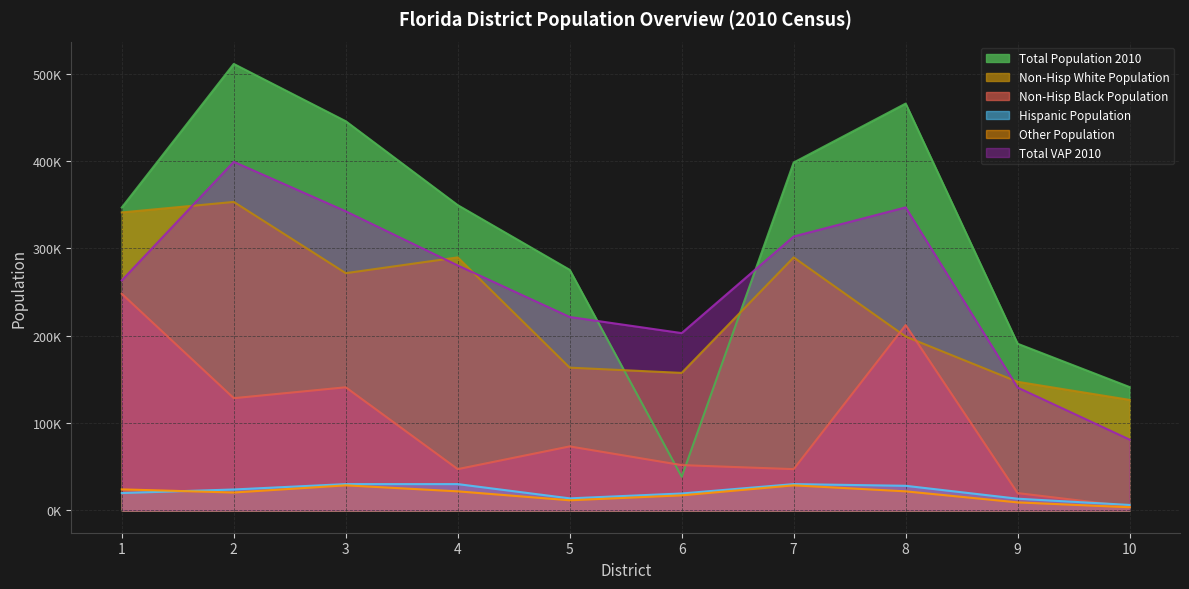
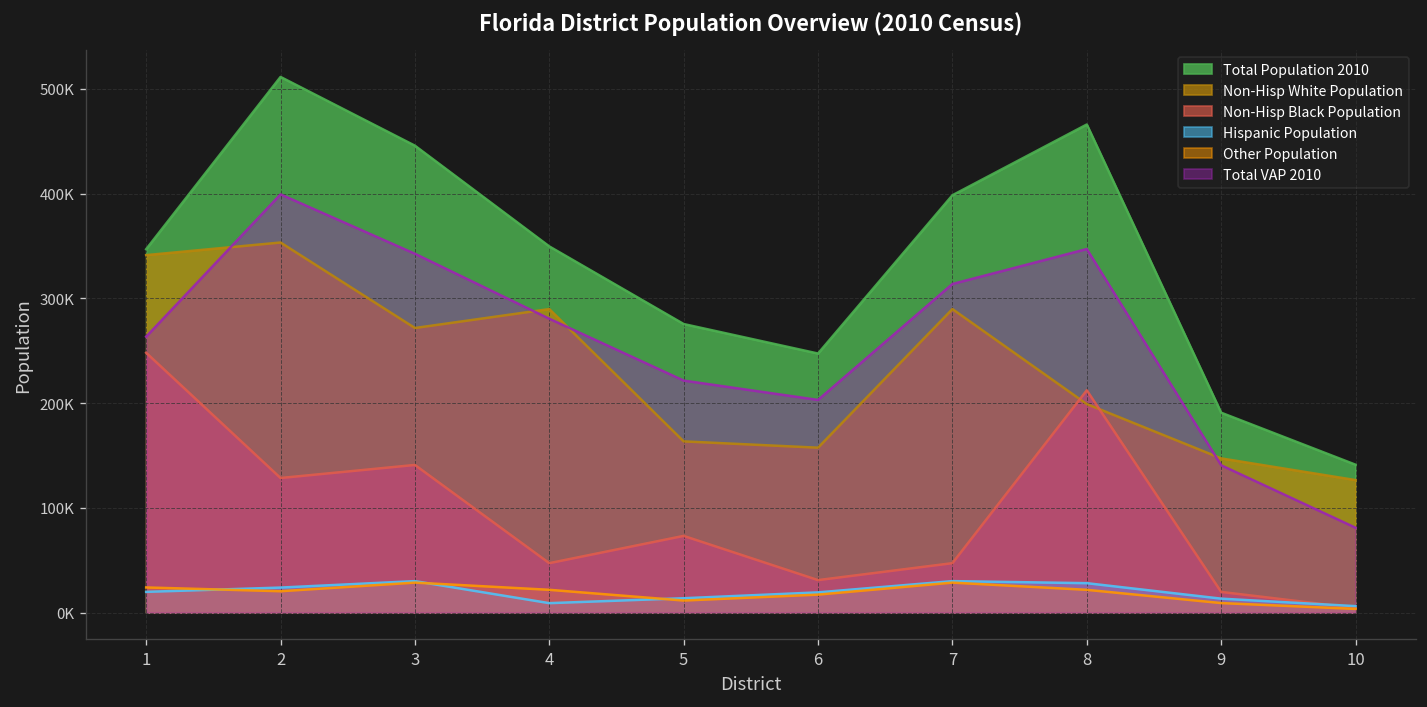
Hispanic Population, 4: 30000 -> 10000
Total Population 2010, 6: 40000 -> 250000
Non-Hisp Black Population, 6: 50000 -> 30000
